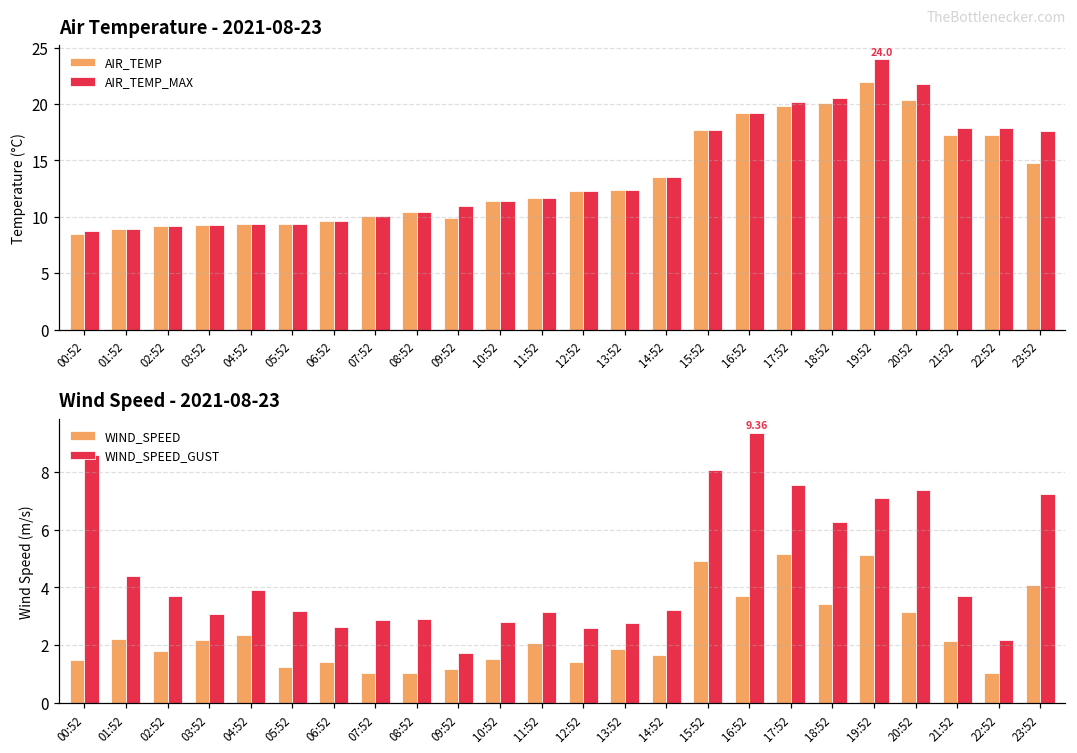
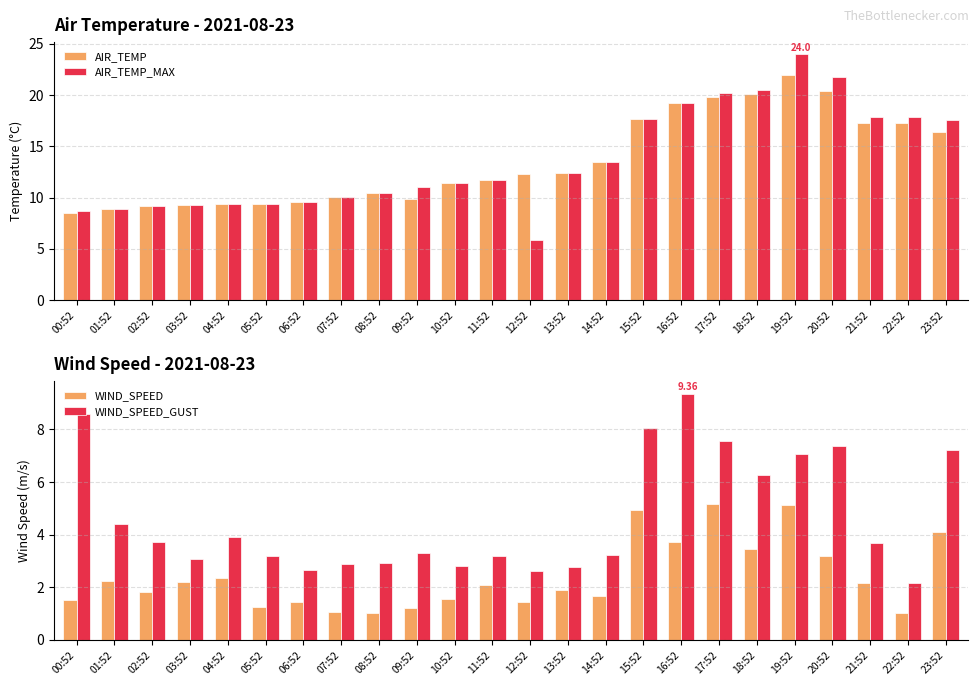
Air Temperature - 2021-08-23, AIR_TEMP_MAX, 12:52: 12.3 -> 5.9
Air Temperature - 2021-08-23, AIR_TEMP, 23:52: 14.8 -> 16.4
Wind Speed - 2021-08-23, WIND_SPEED_GUST, 09:52: 1.7 -> 3.3
